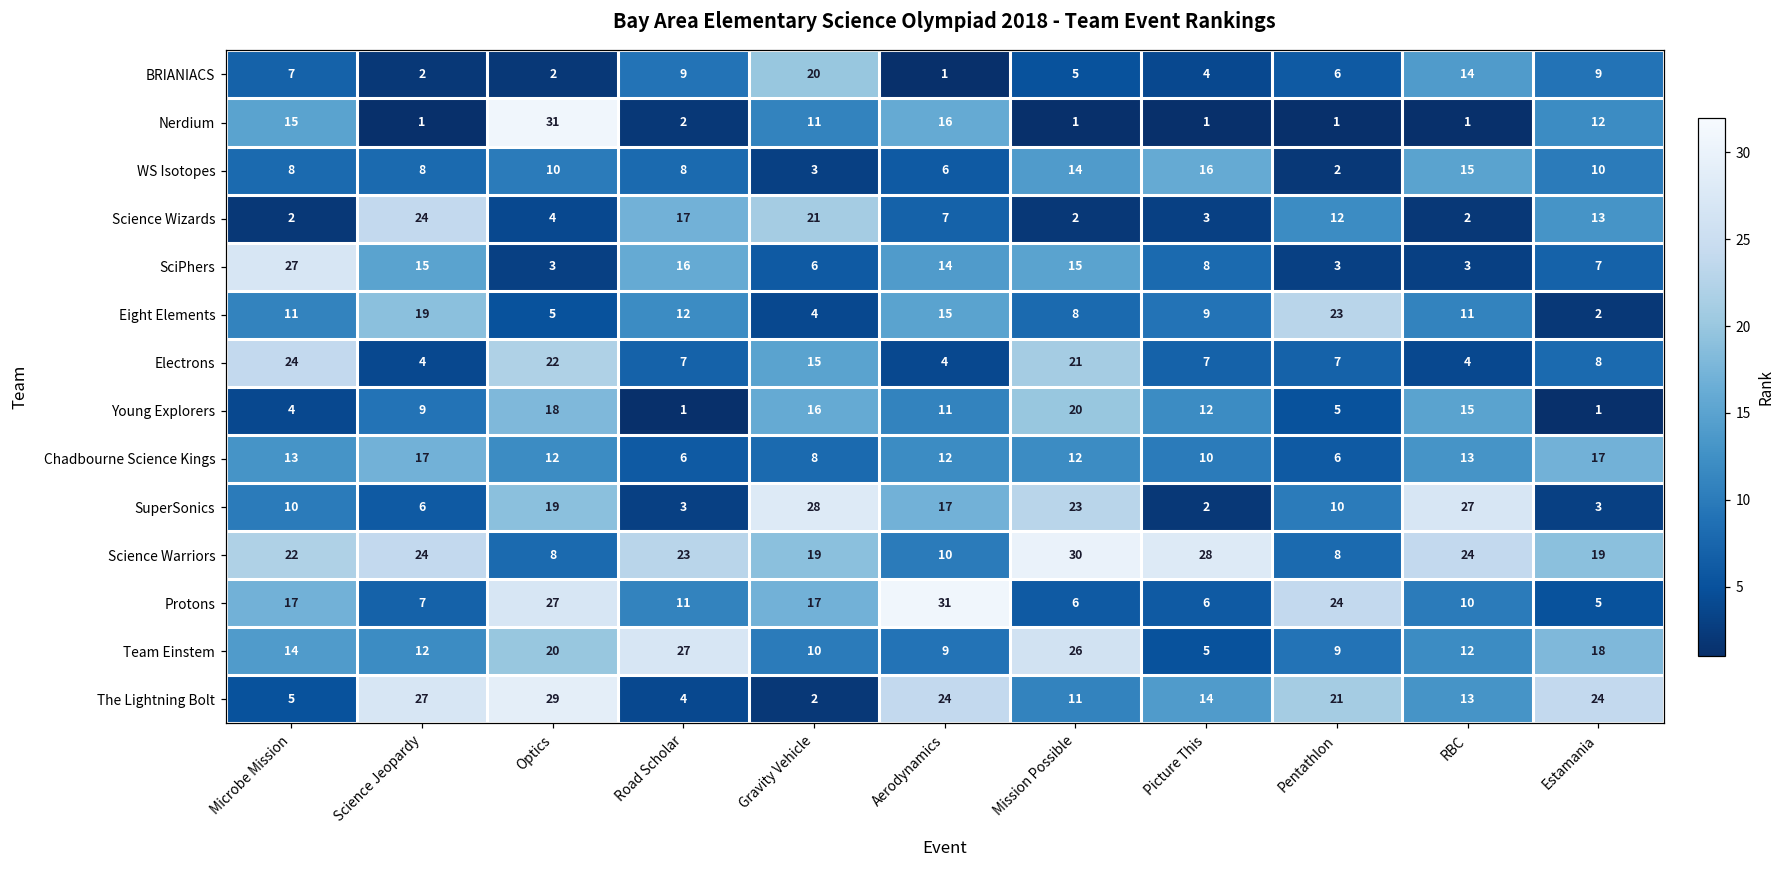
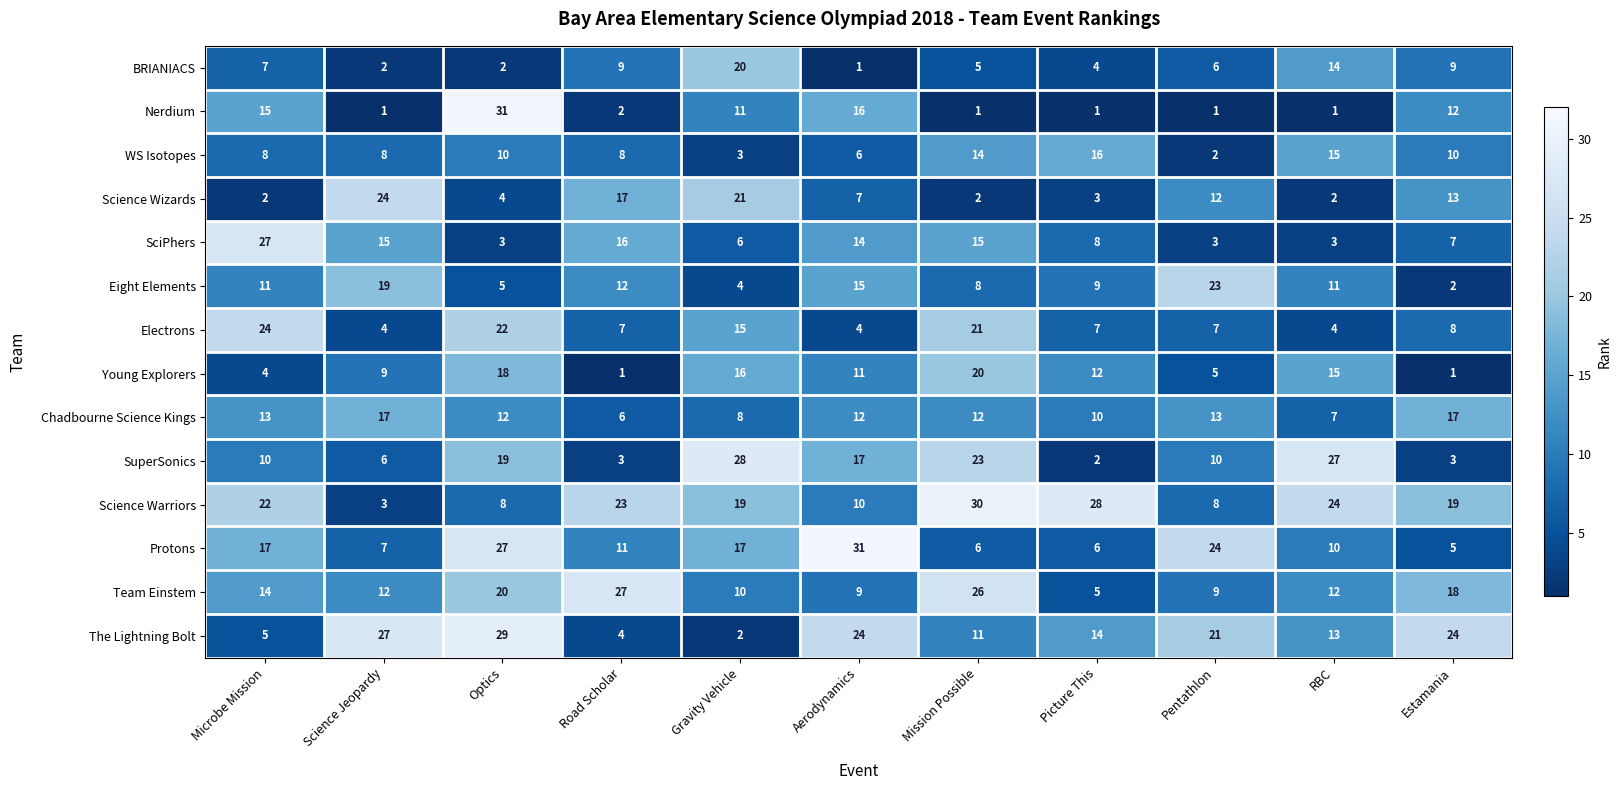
Chadbourne Science Kings, Pentathlon: 6 -> 13
Chadbourne Science Kings, RBC: 13 -> 7
Science Warriors, Science Jeopardy: 24 -> 3
